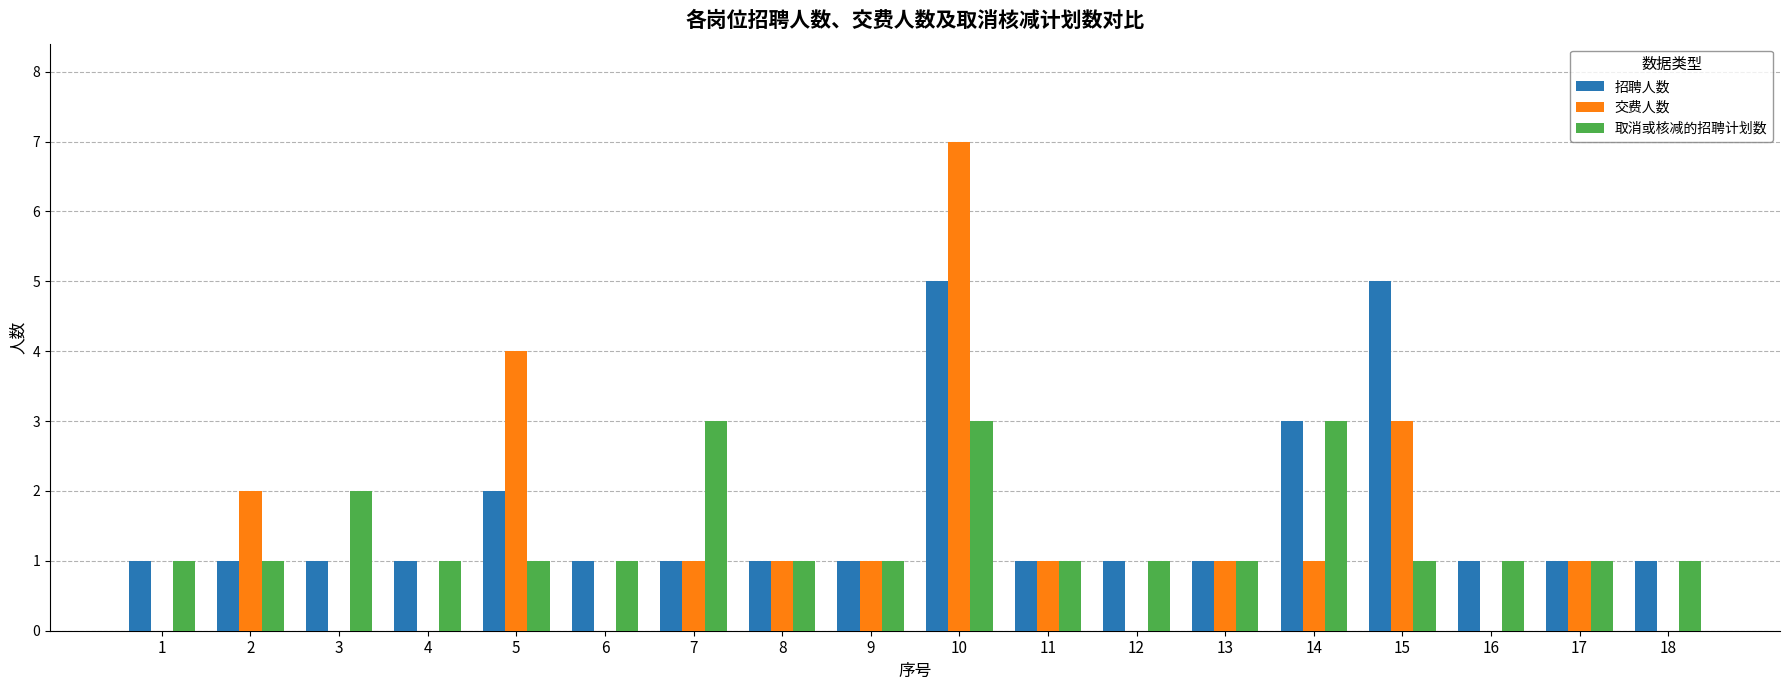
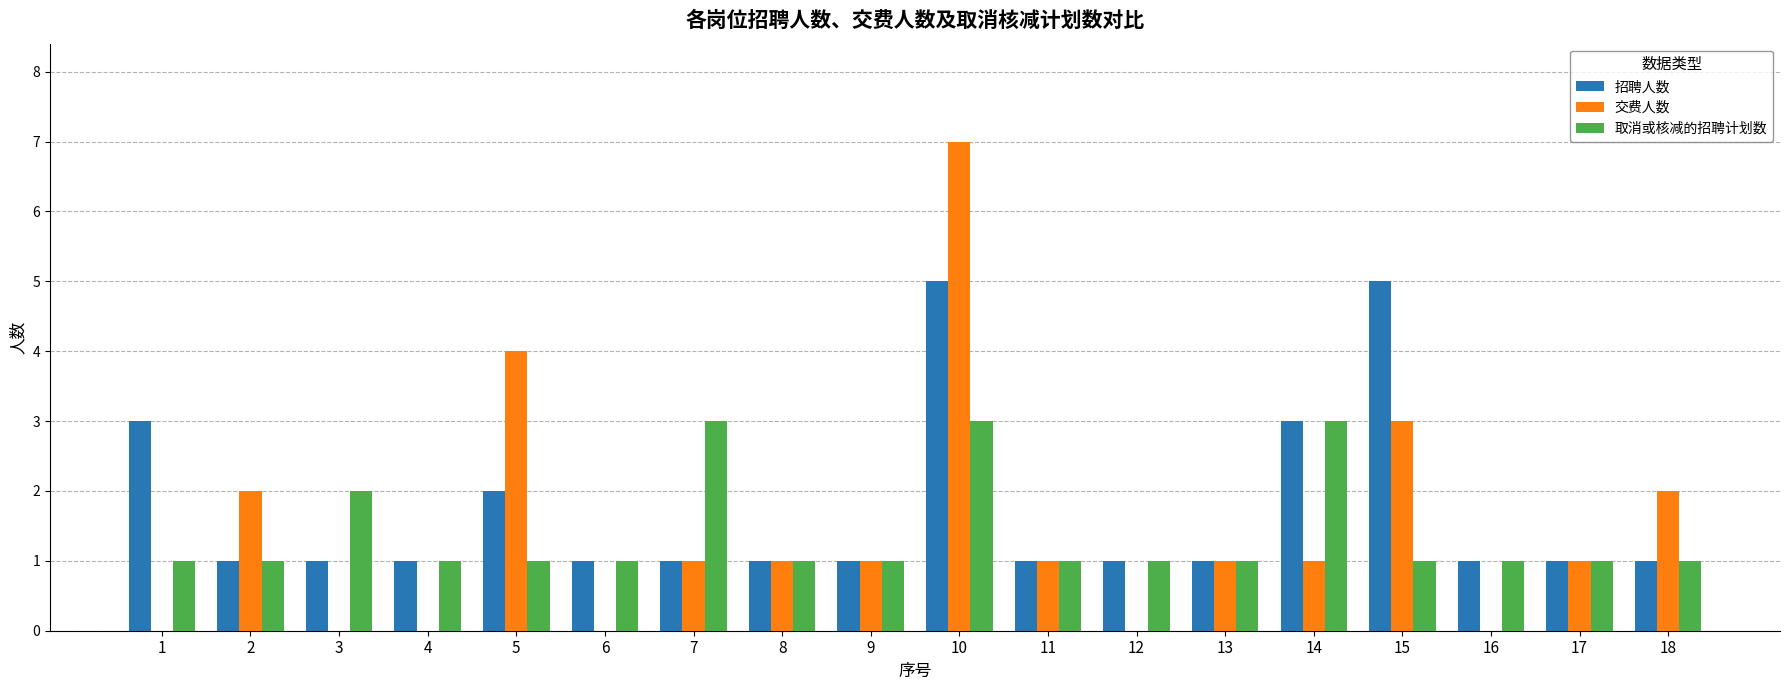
招聘人数, 1: 1 -> 3
交费人数, 18: 0 -> 2
